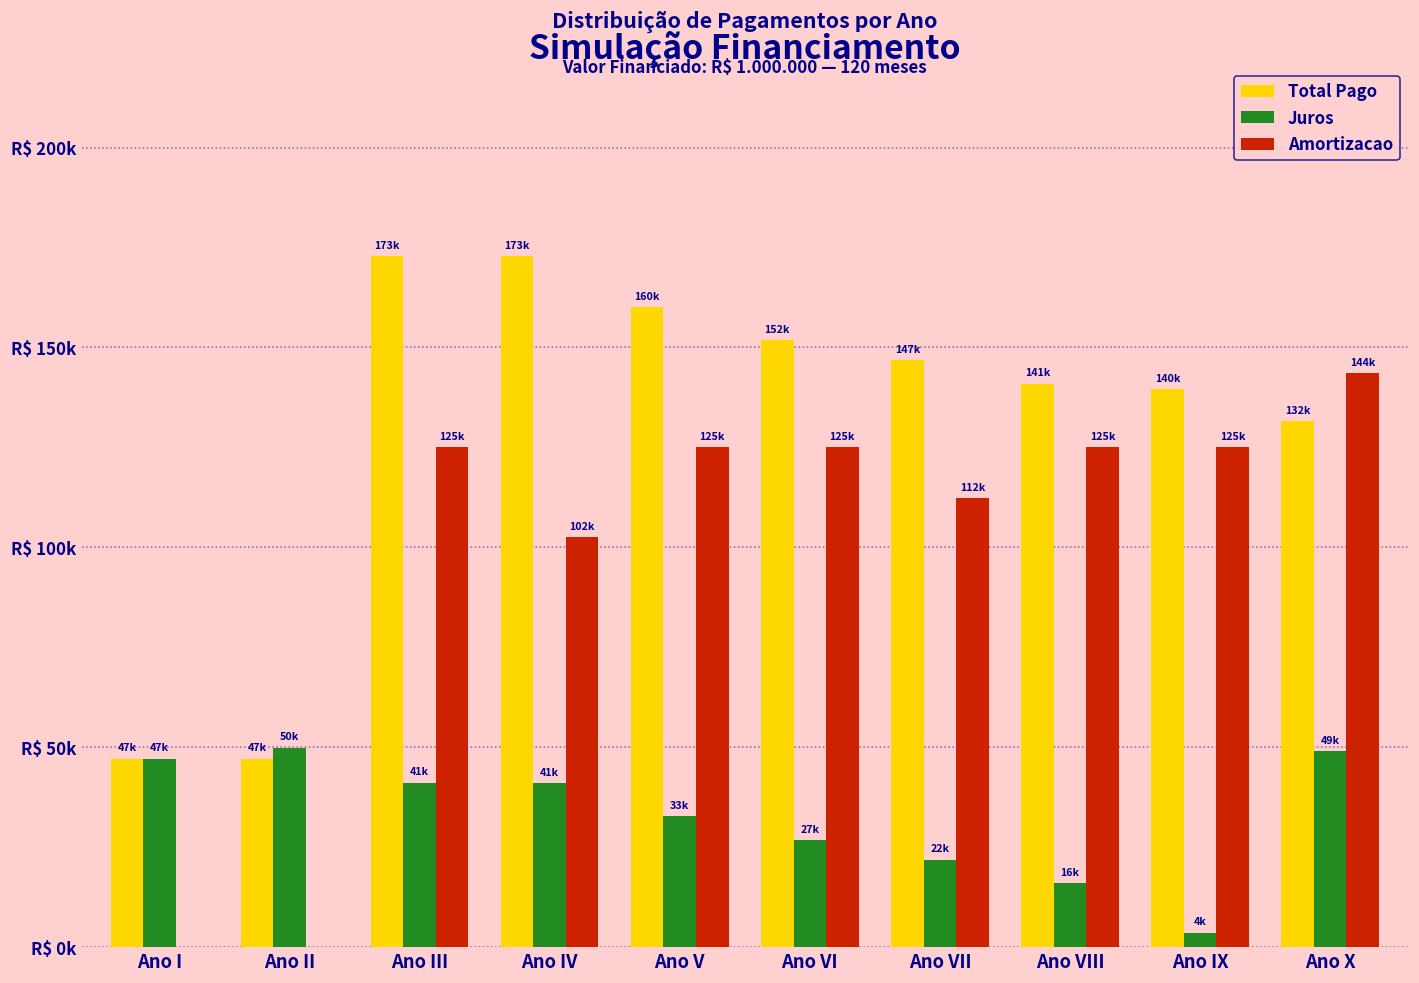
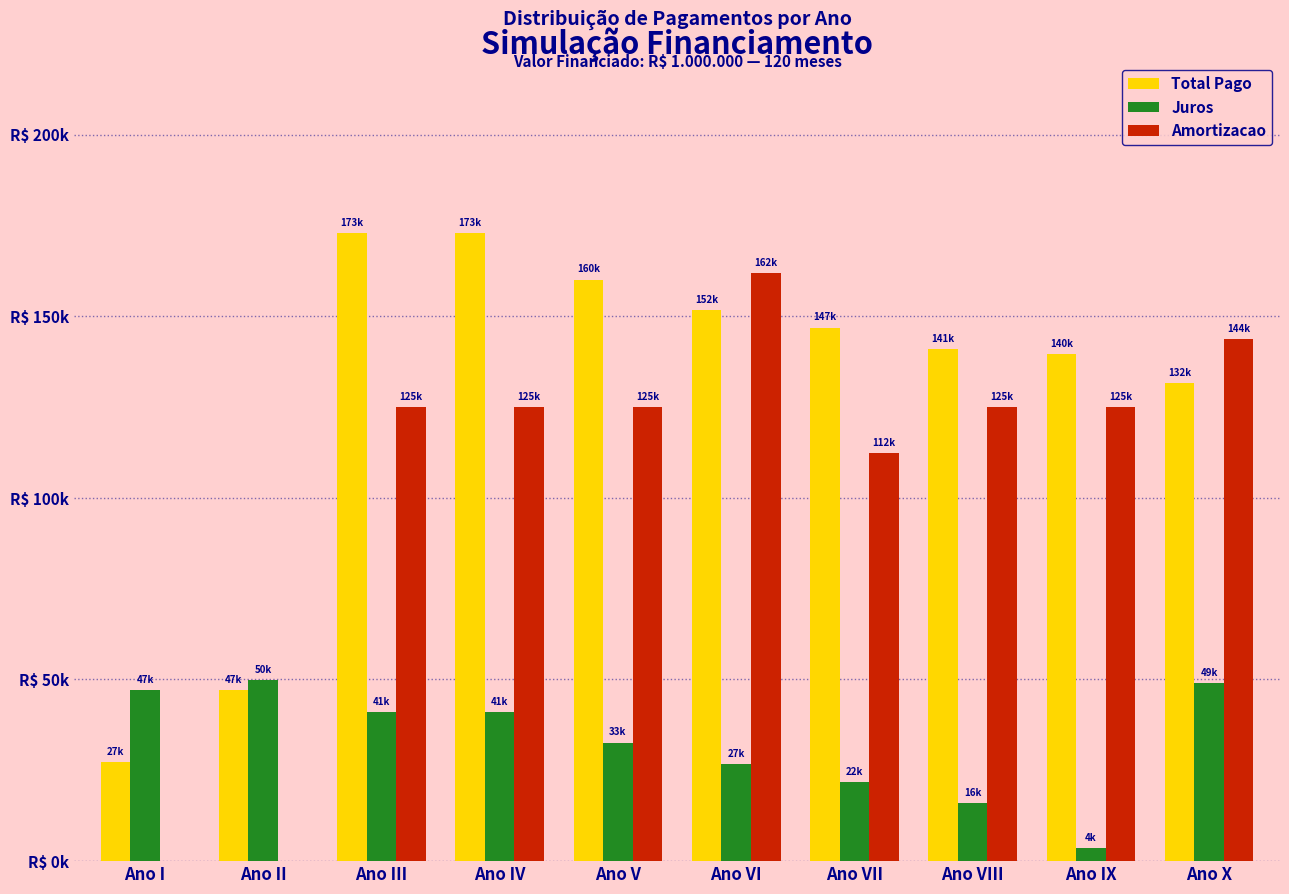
Total Pago, Ano I: 47k -> 27k
Amortizacao, Ano IV: 102k -> 125k
Amortizacao, Ano VI: 125k -> 162k
